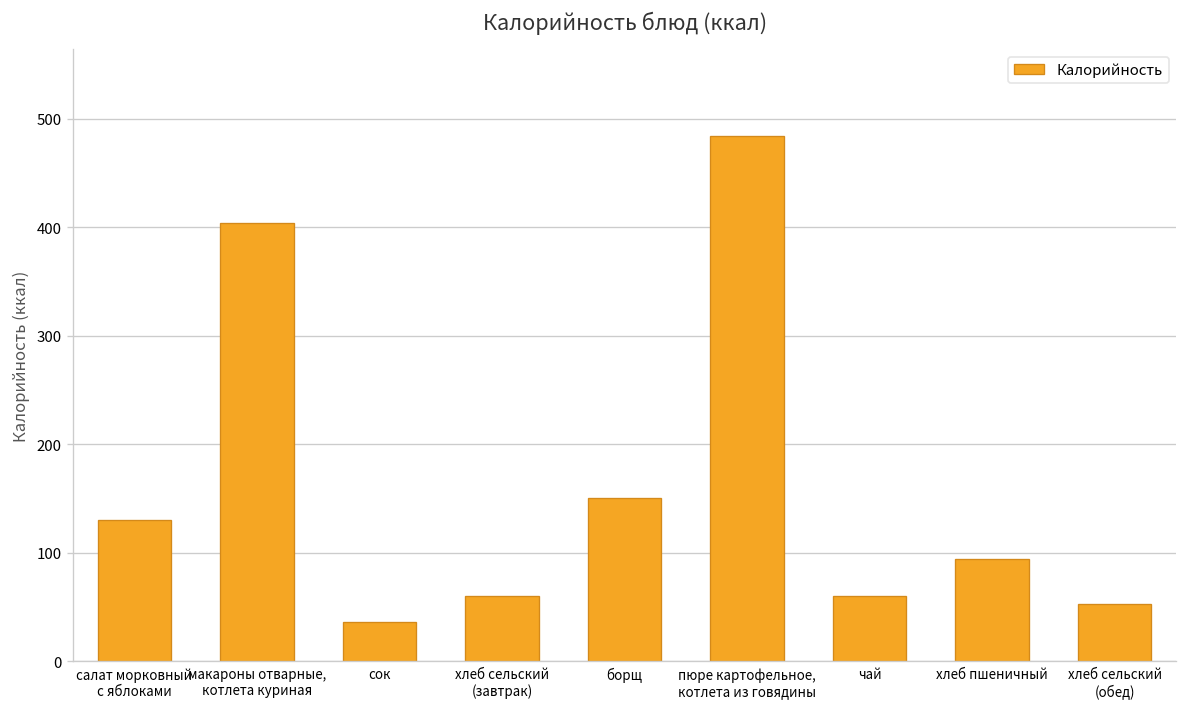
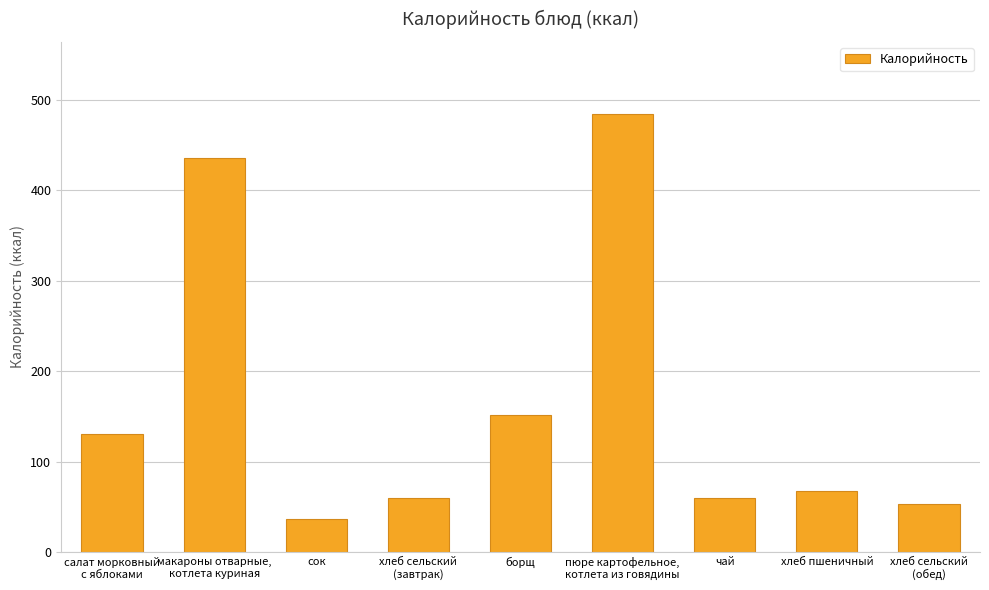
макароны отварные, котлета куриная: 400 -> 440
хлеб пшеничный: 90 -> 70
